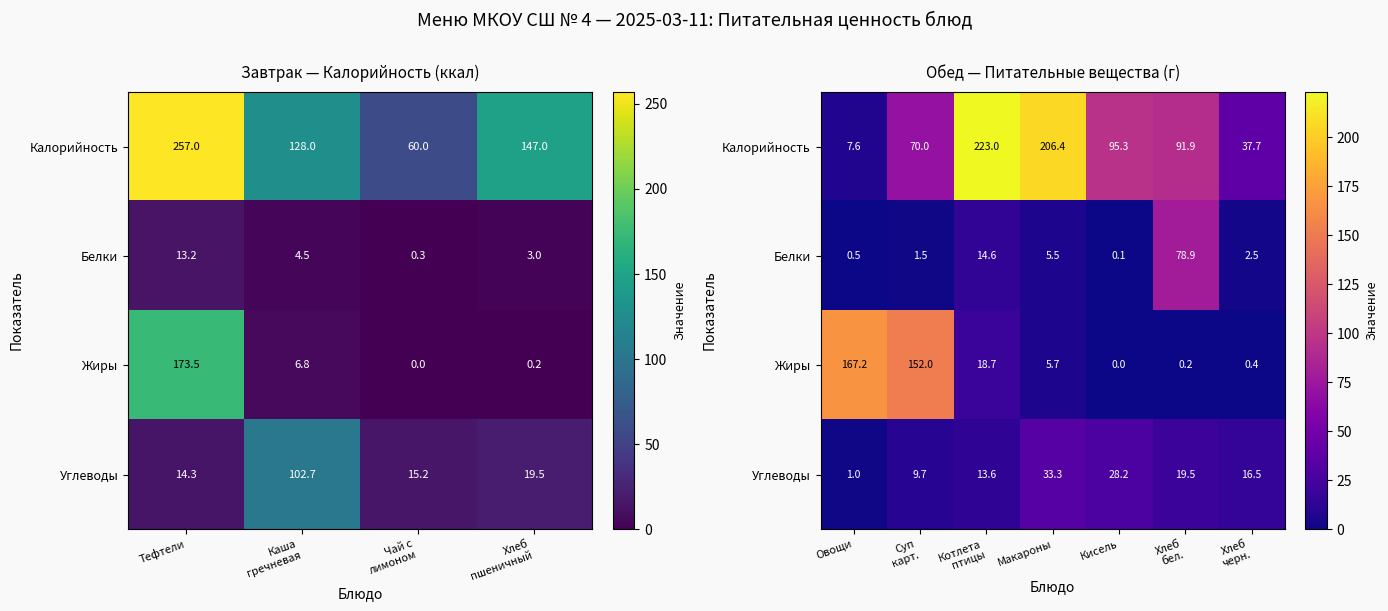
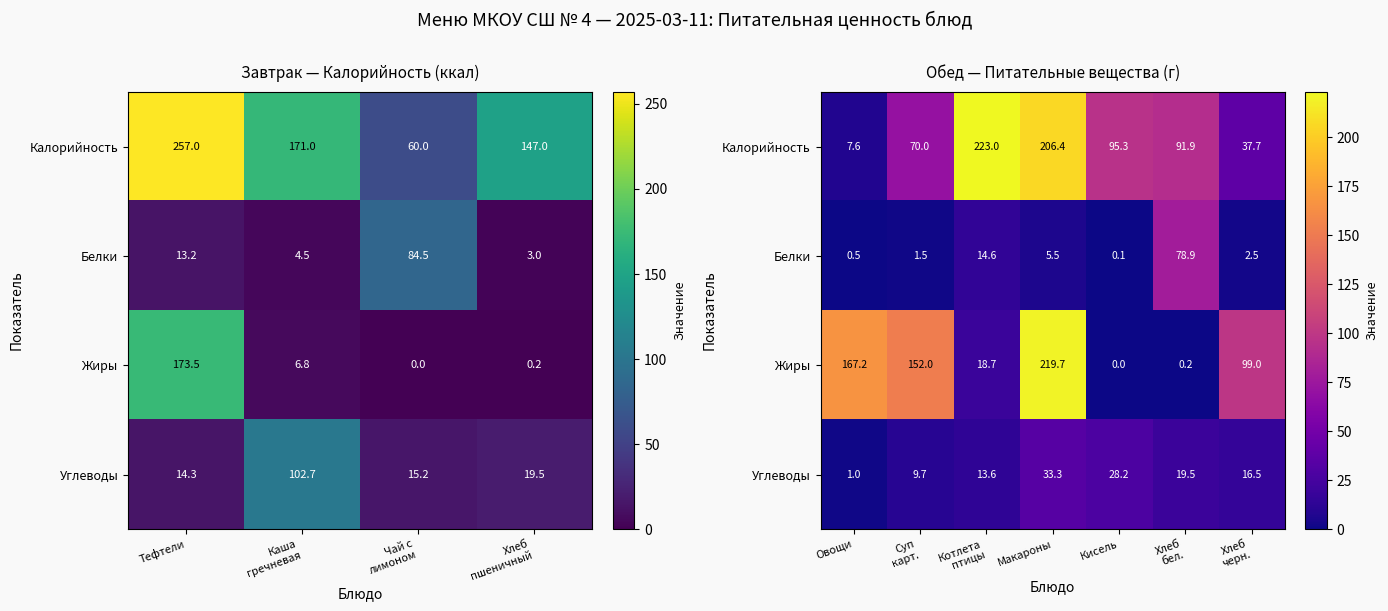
Завтрак — Калорийность (ккал), Калорийность, Каша гречневая: 128.0 -> 171.0
Завтрак — Калорийность (ккал), Белки, Чай с лимоном: 0.3 -> 84.5
Обед — Питательные вещества (г), Жиры, Макароны: 5.7 -> 219.7
Обед — Питательные вещества (г), Жиры, Хлеб черн.: 0.4 -> 99.0
